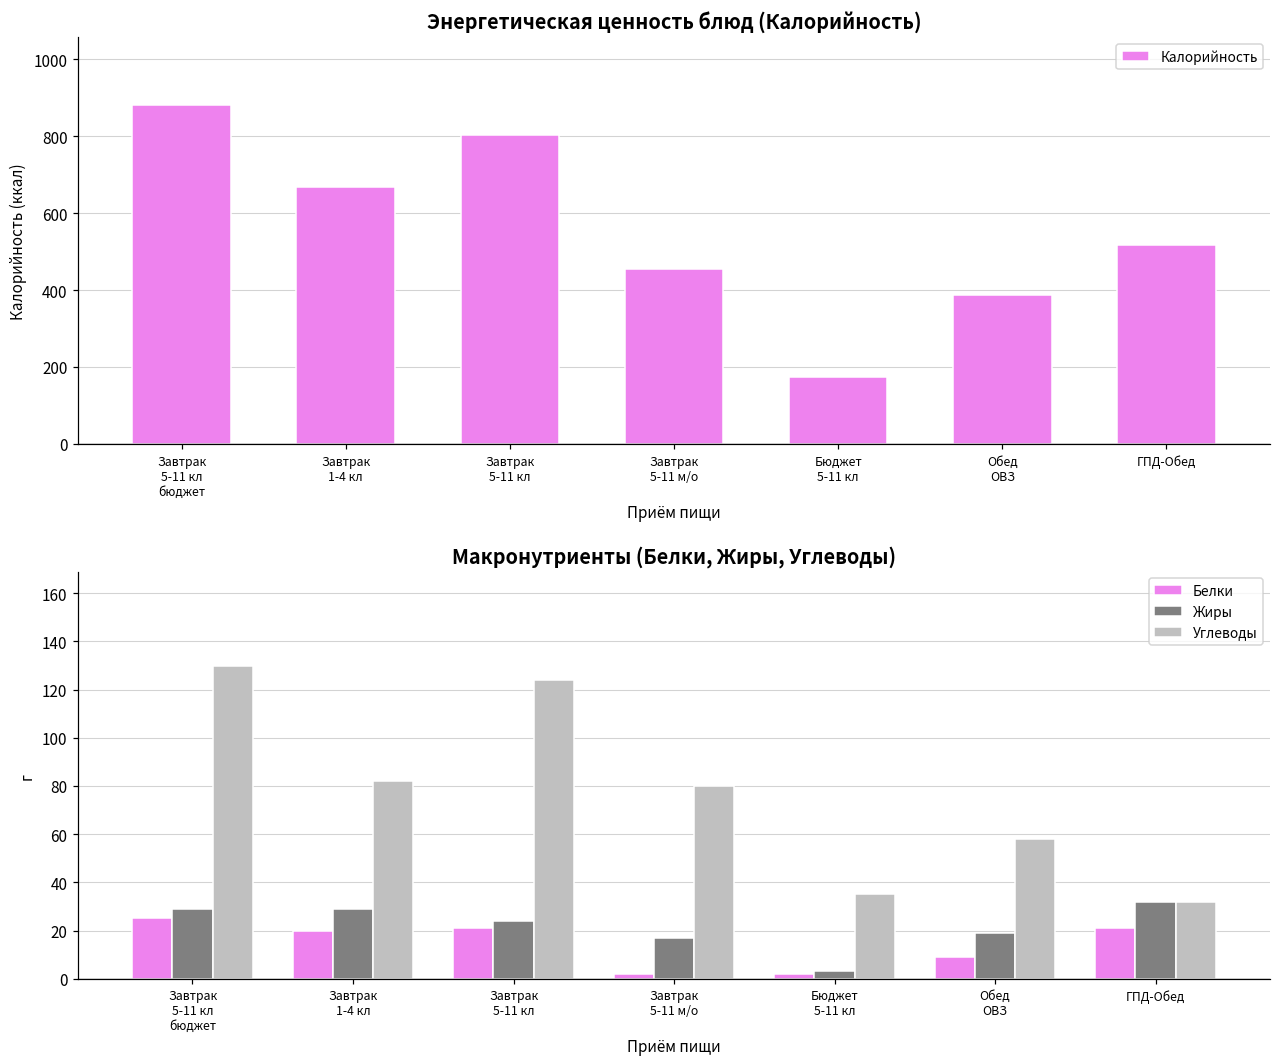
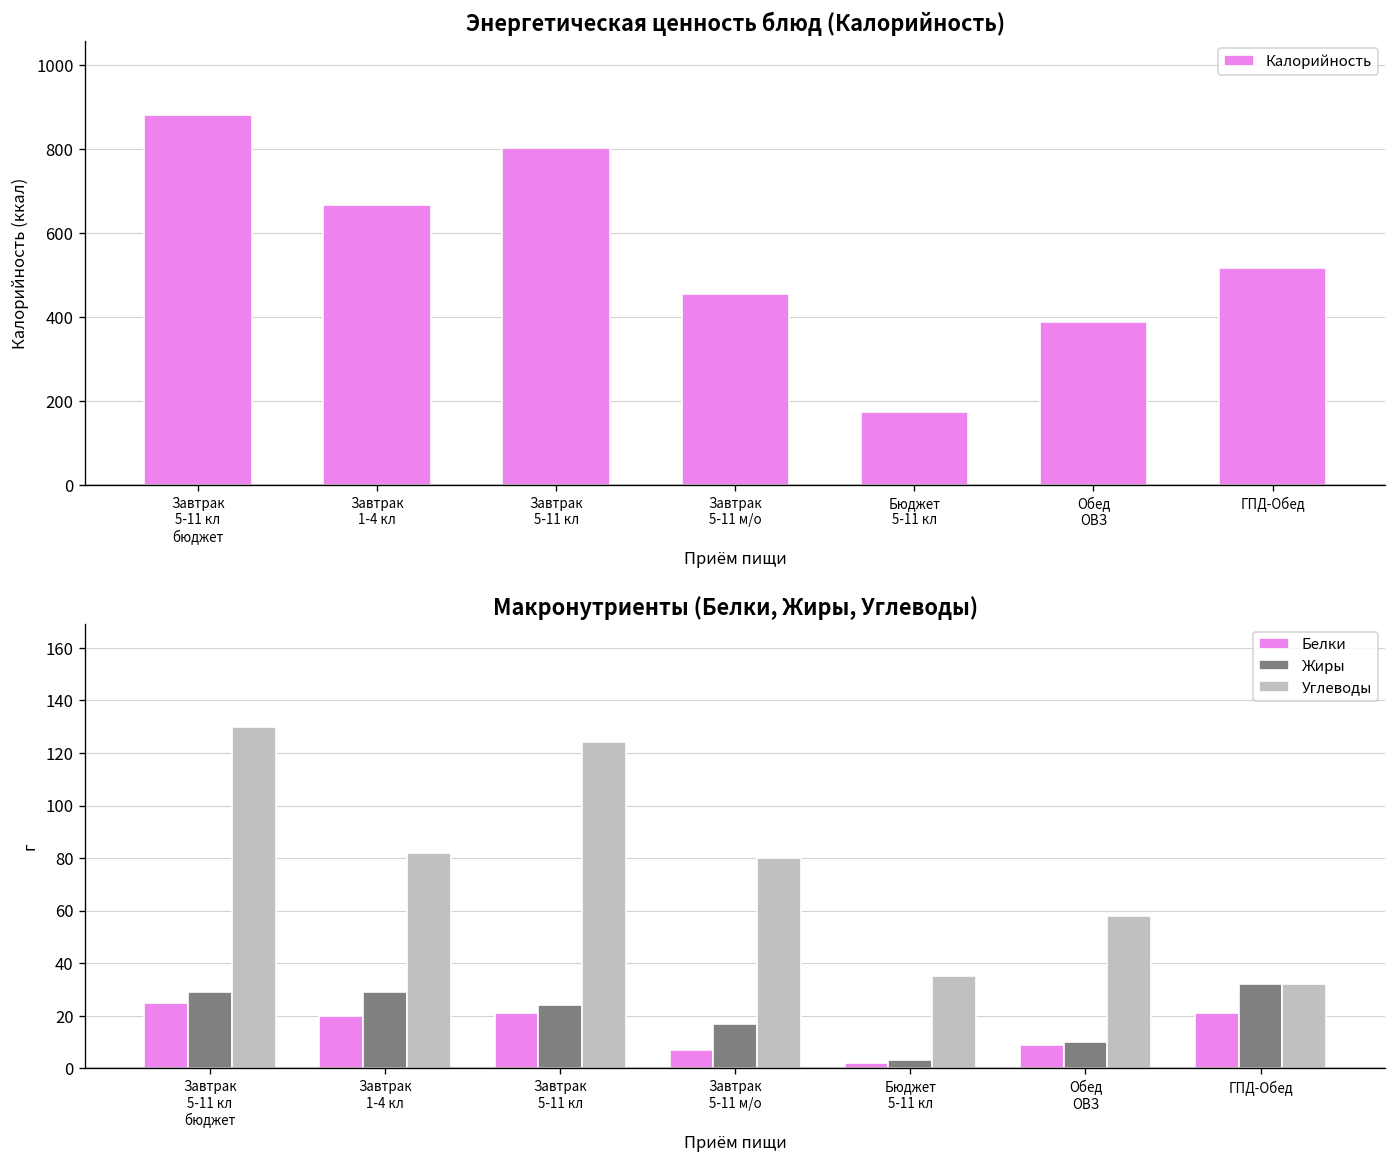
Макронутриенты (Белки, Жиры, Углеводы), Белки, Завтрак 5-11 м/о: 2 -> 7
Макронутриенты (Белки, Жиры, Углеводы), Жиры, Обед ОВЗ: 19 -> 10
